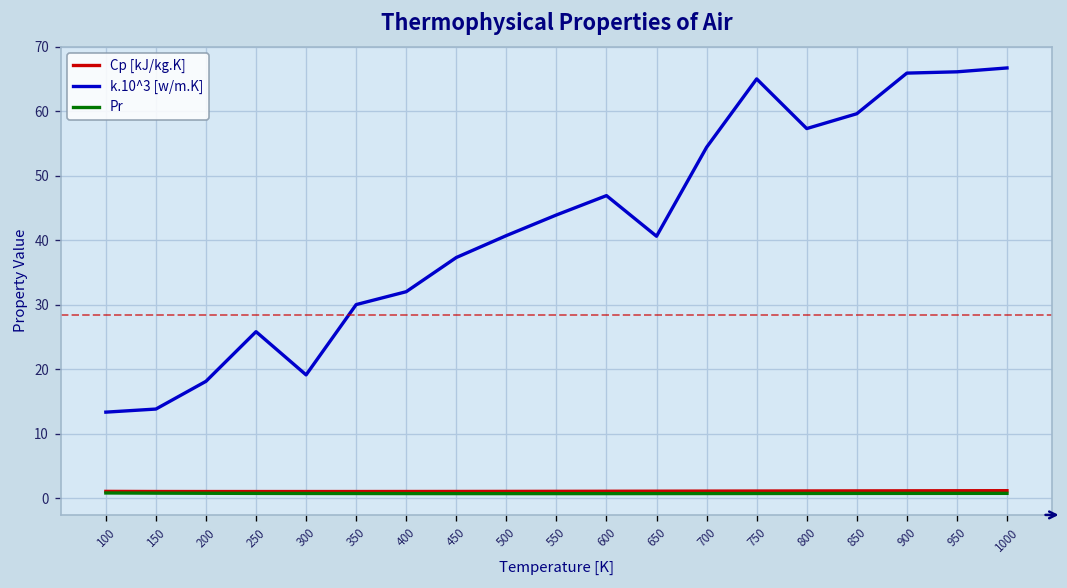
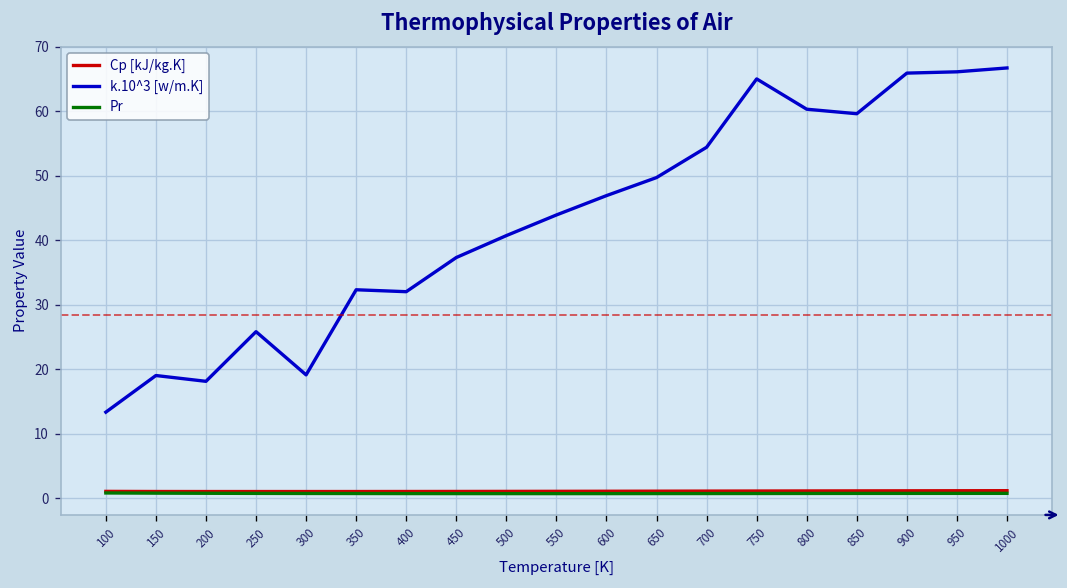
k.10^3 [w/m.K], 150: 14 -> 19
k.10^3 [w/m.K], 350: 30 -> 32
k.10^3 [w/m.K], 650: 41 -> 50
k.10^3 [w/m.K], 800: 57 -> 60
